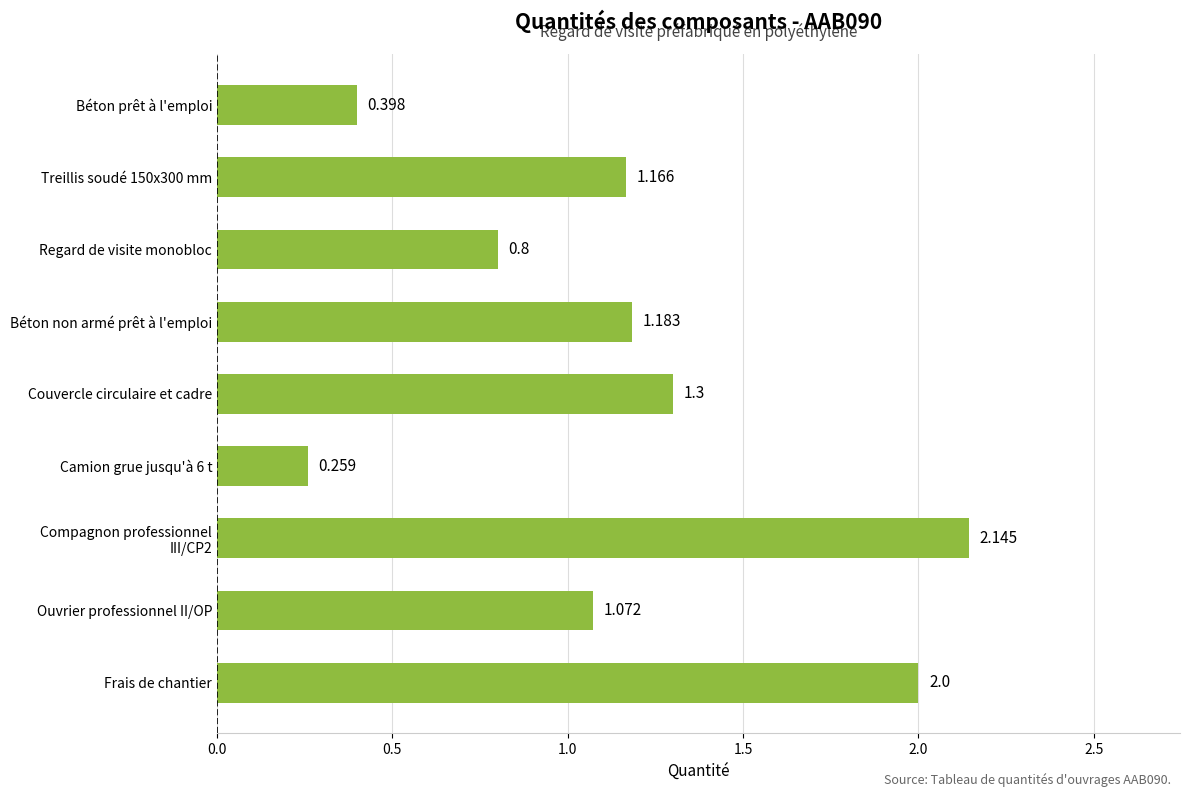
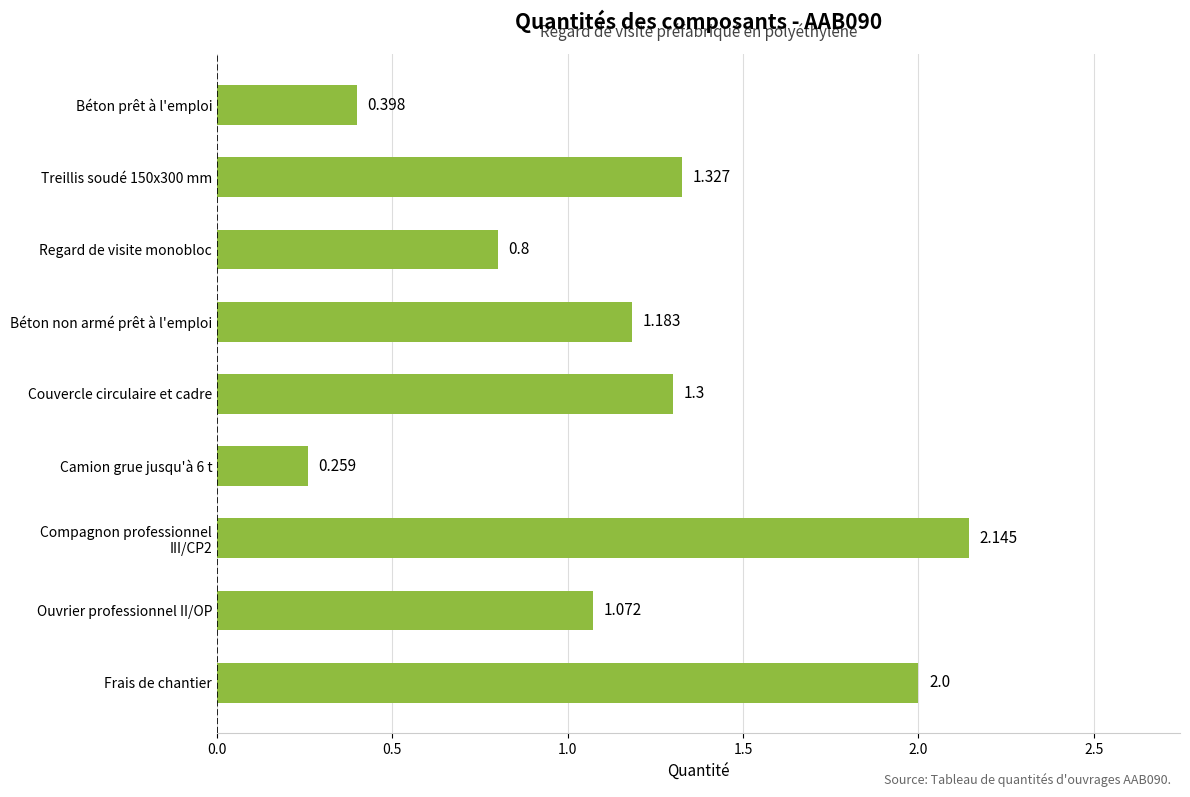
Treillis soudé 150x300 mm: 1.166 -> 1.327
